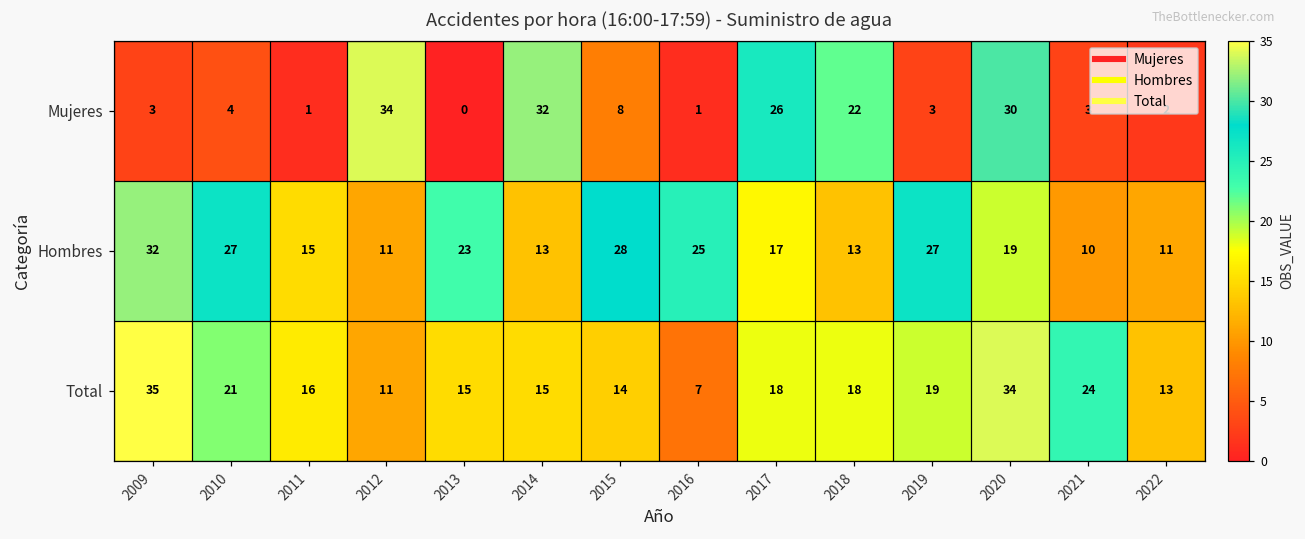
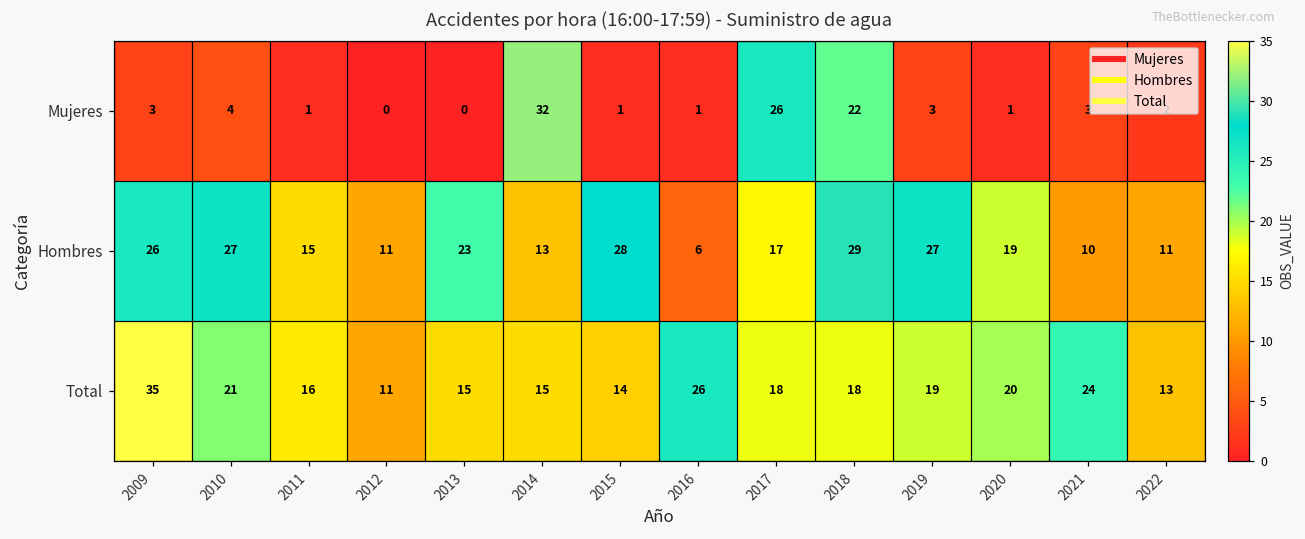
Mujeres, 2012: 34 -> 0
Mujeres, 2015: 8 -> 1
Mujeres, 2020: 30 -> 1
Hombres, 2009: 32 -> 26
Hombres, 2016: 25 -> 6
Hombres, 2018: 13 -> 29
Total, 2016: 7 -> 26
Total, 2020: 34 -> 20
